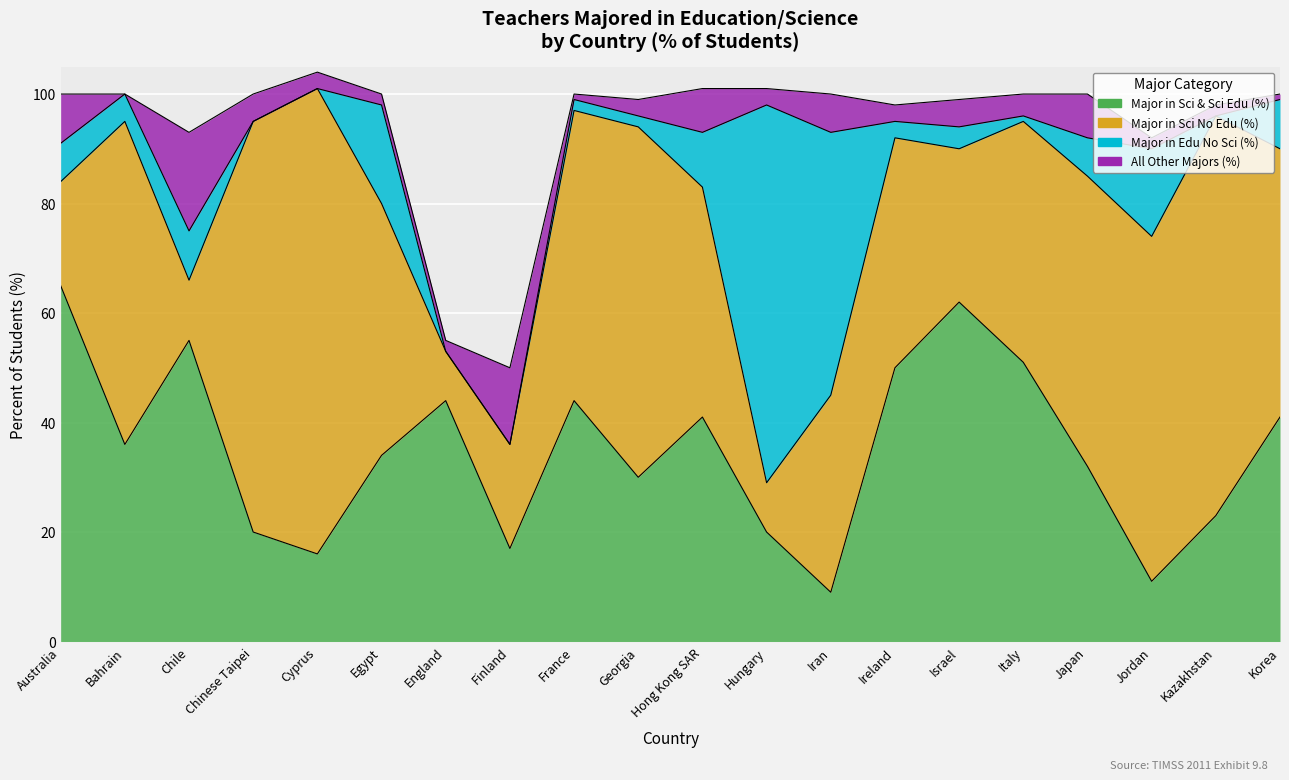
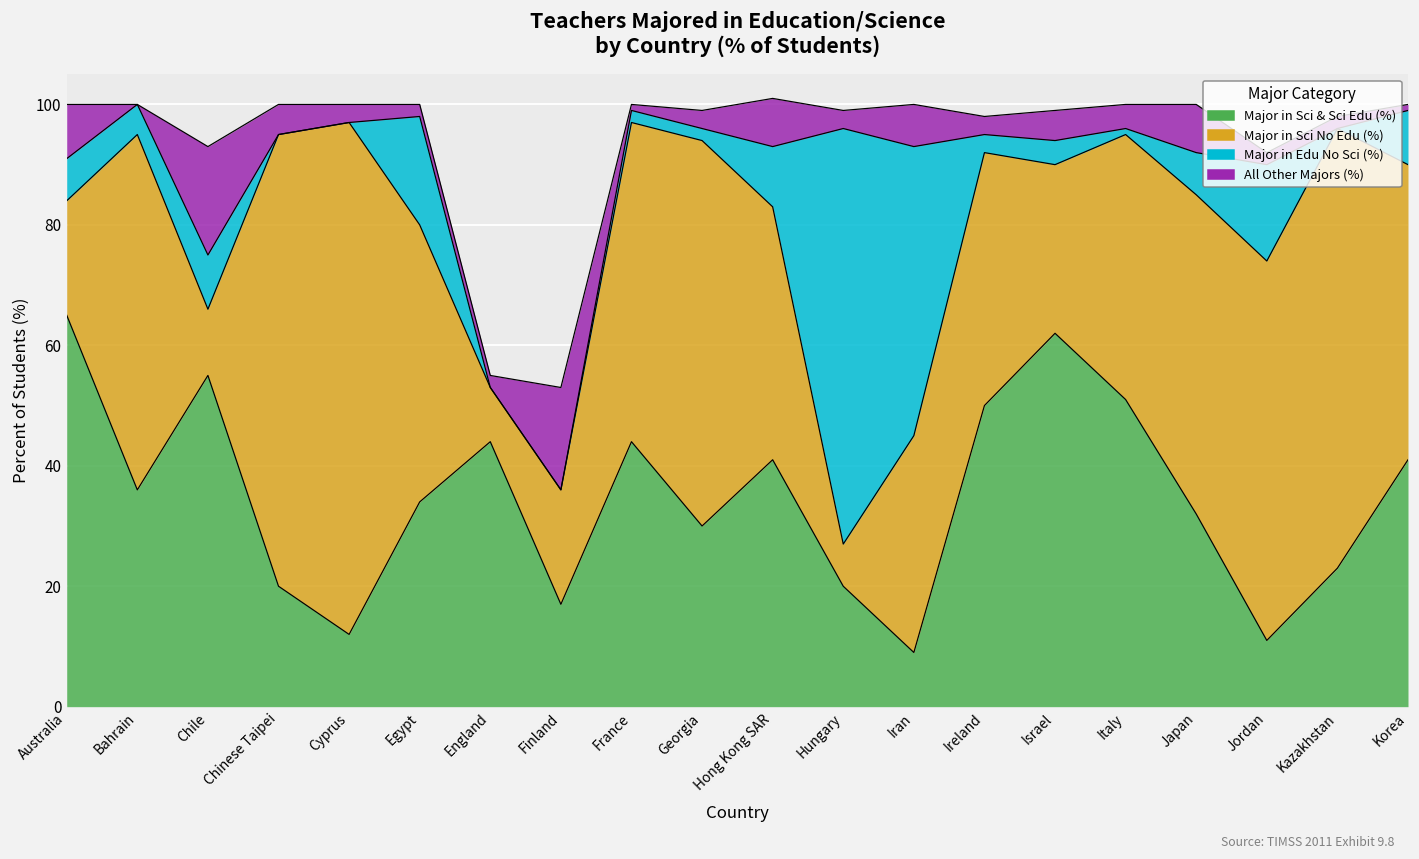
Major in Sci & Sci Edu (%), Cyprus: 16 -> 12
All Other Majors (%), Finland: 14 -> 17
Major in Sci No Edu (%), Hungary: 9 -> 7
